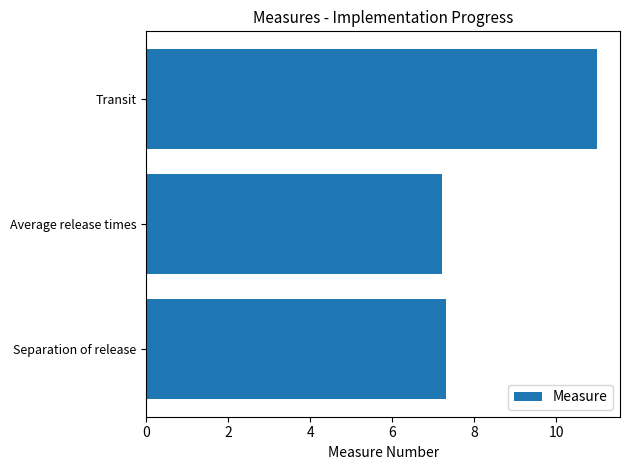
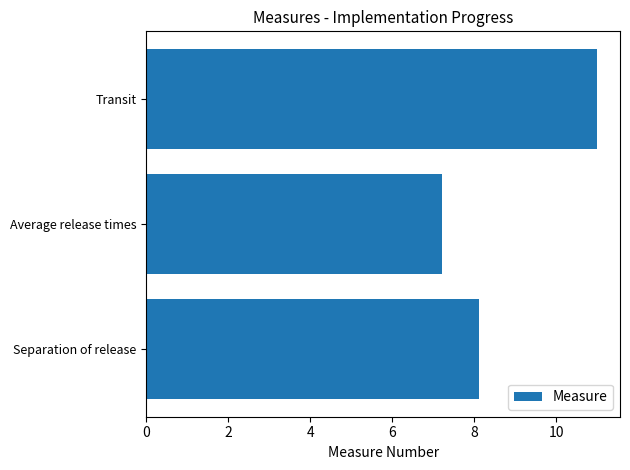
Separation of release: 7.3 -> 8.1
